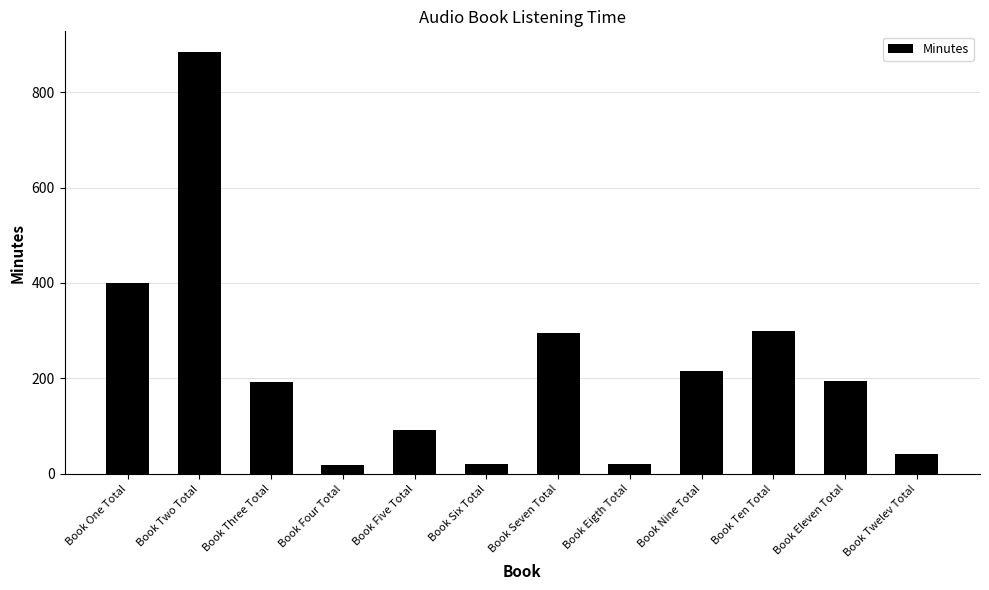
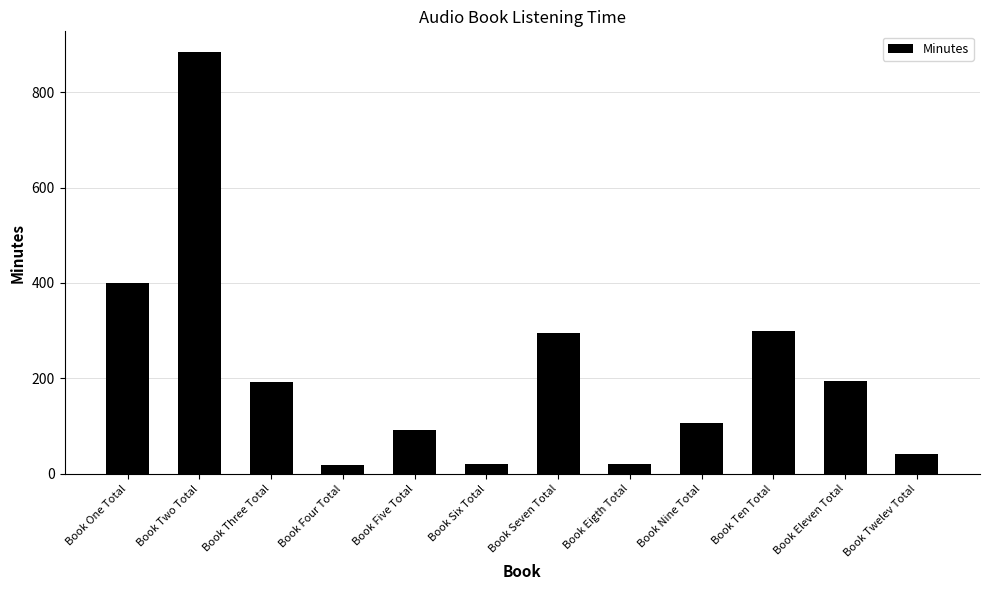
Book Nine Total: 220 -> 110
